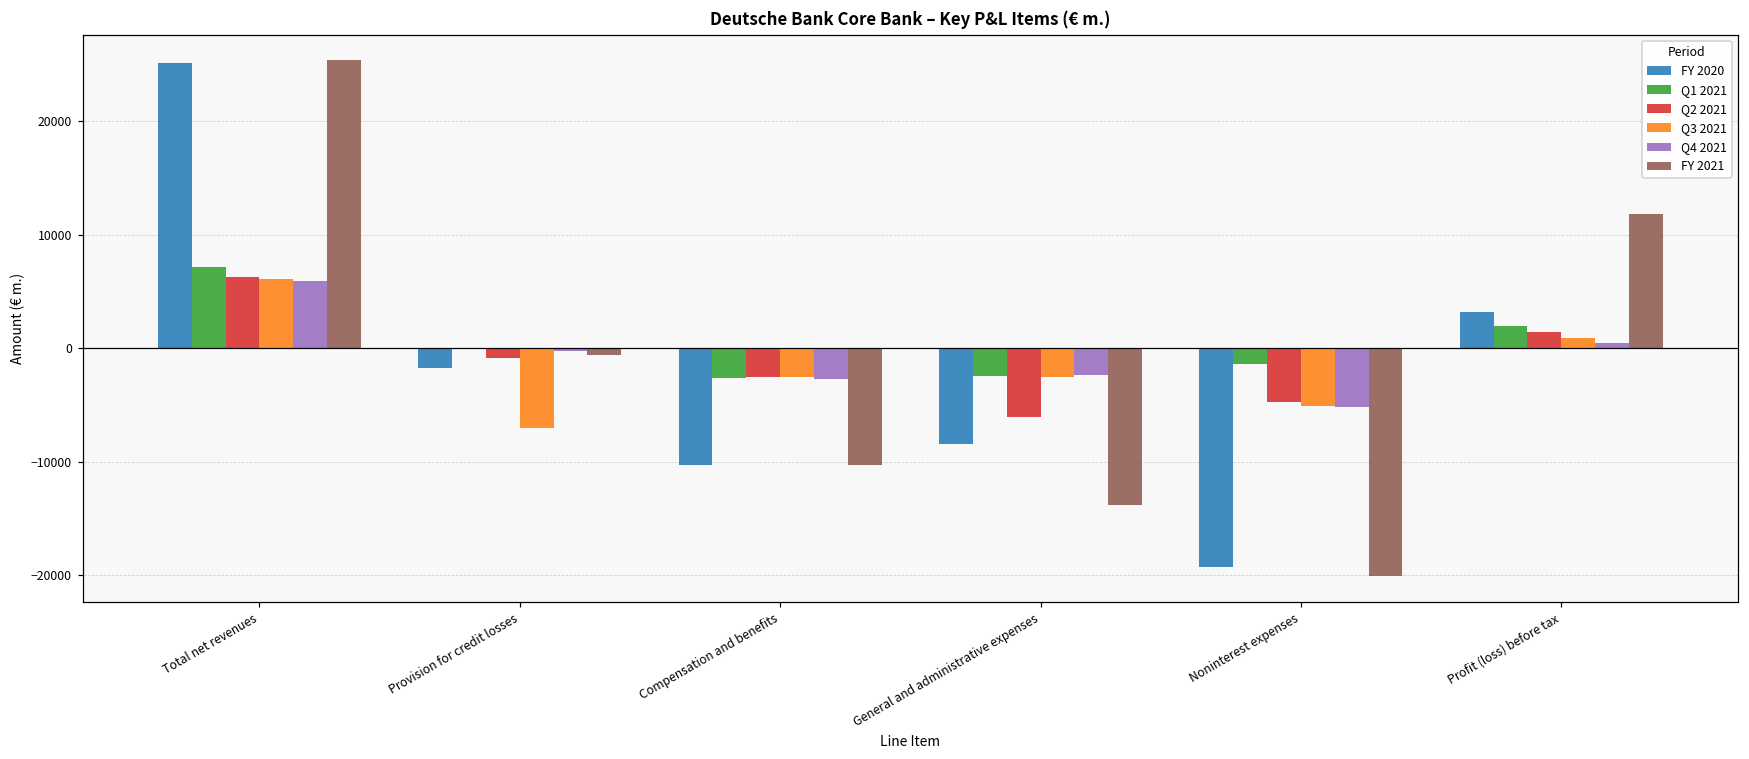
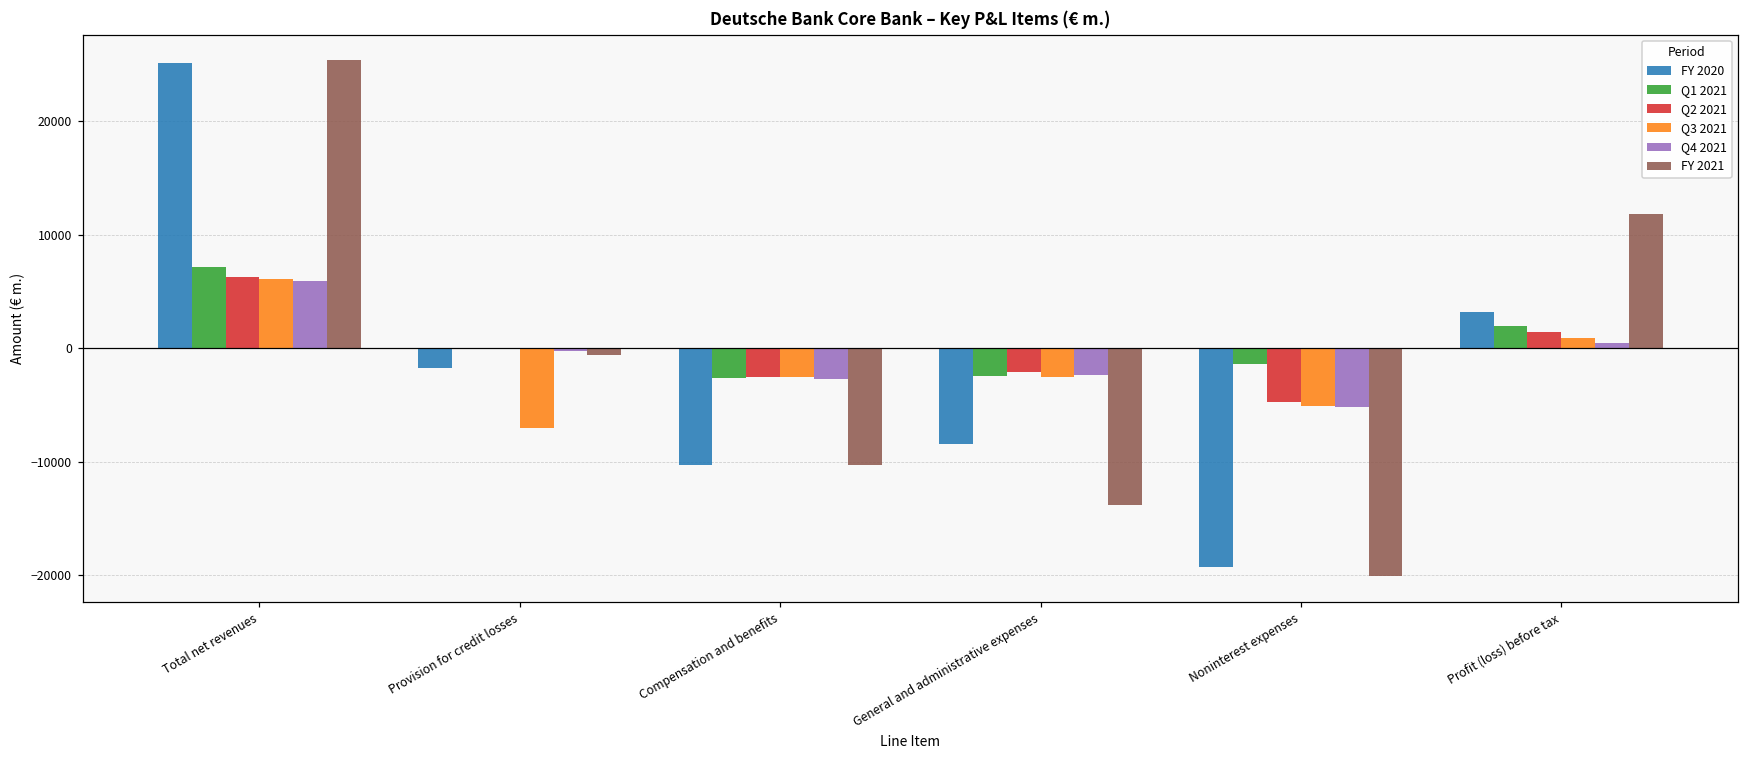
Q2 2021, Provision for credit losses: -900 -> -100
Q2 2021, General and administrative expenses: -6000 -> -2100
